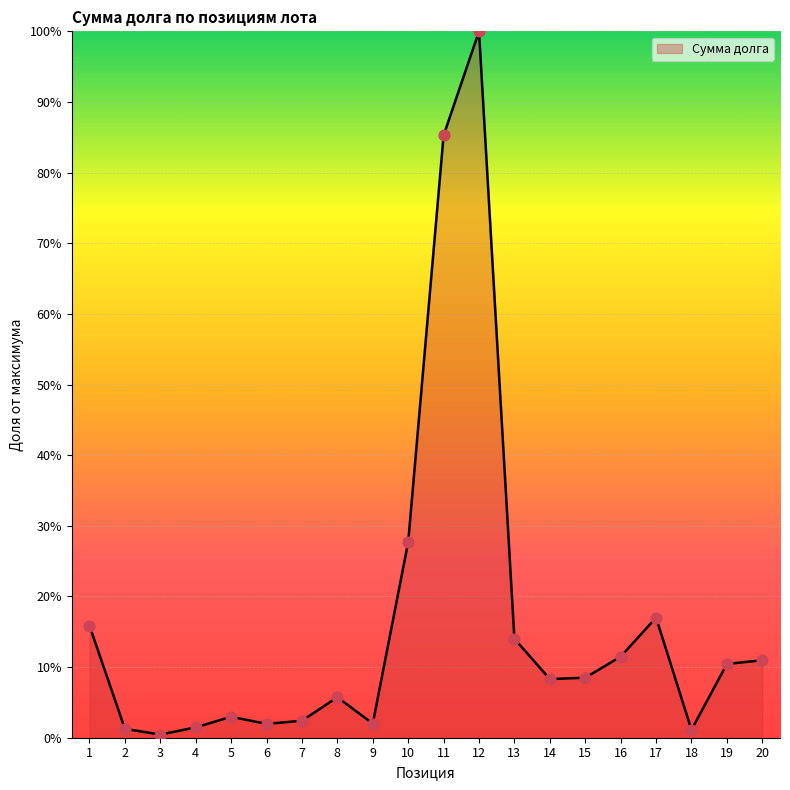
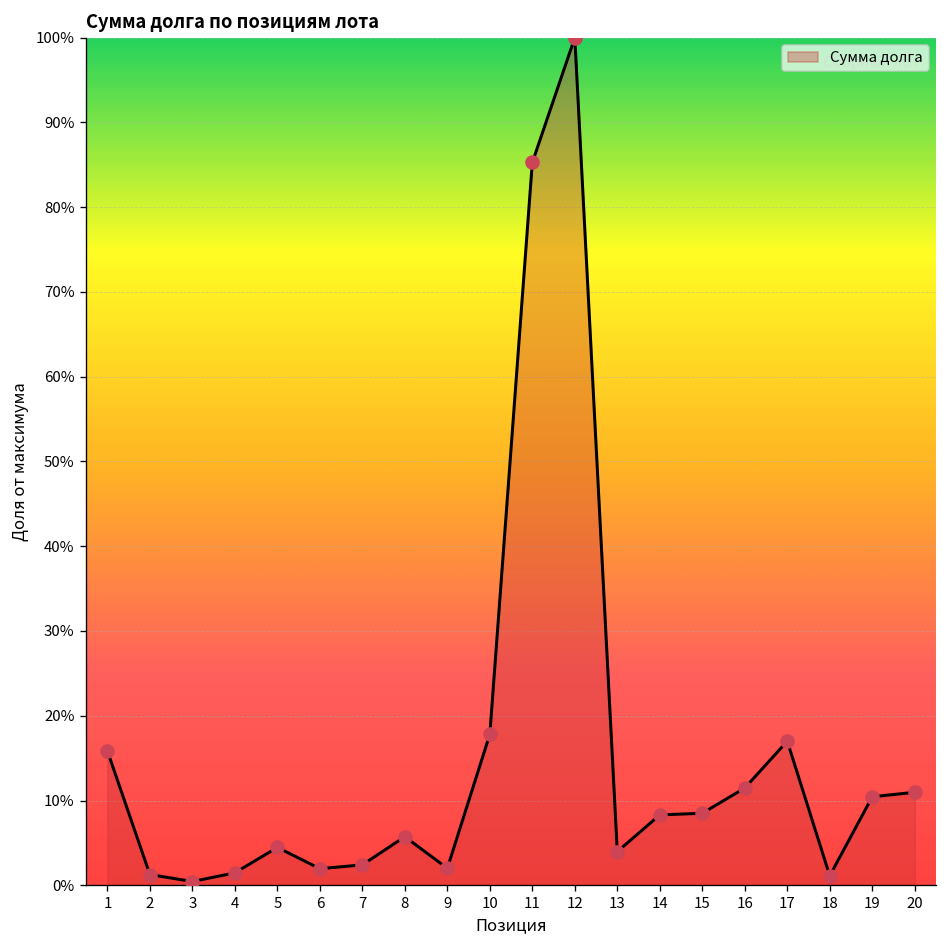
5: 3% -> 4%
10: 28% -> 18%
13: 14% -> 4%
